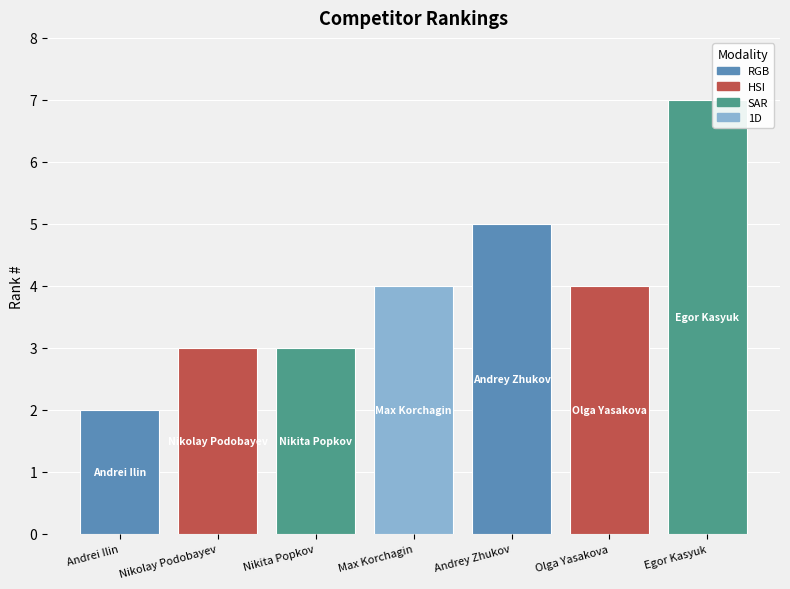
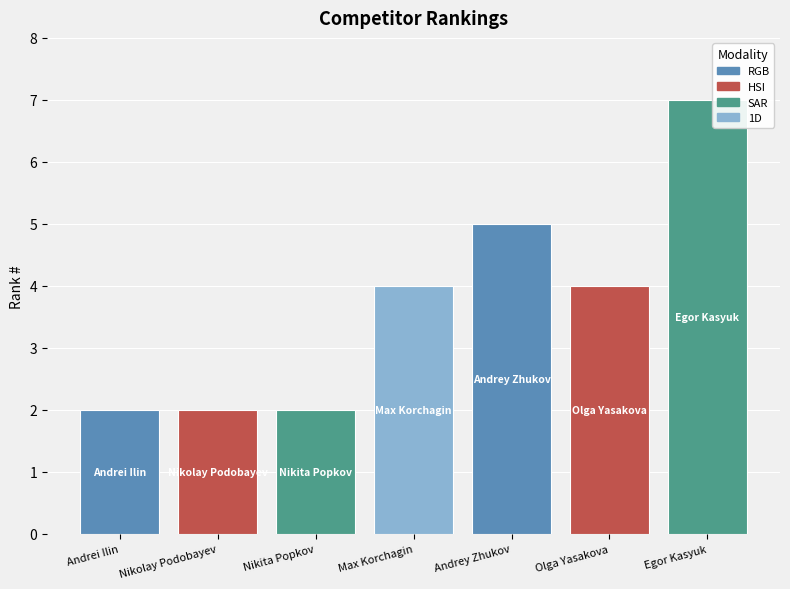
Nikolay Podobayev: 3 -> 2
Nikita Popkov: 3 -> 2
